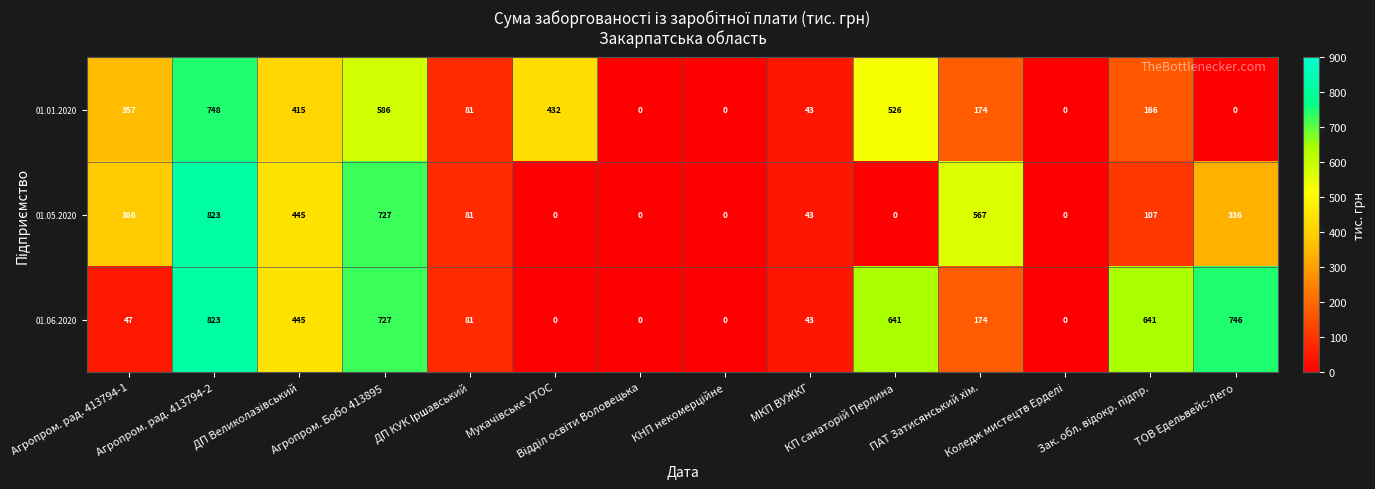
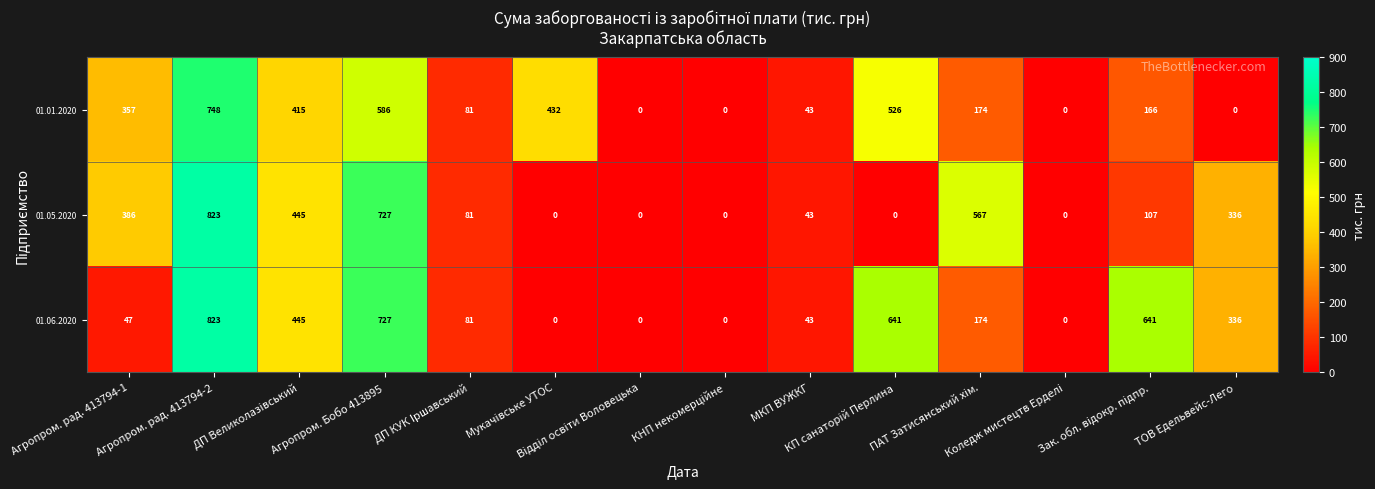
01.06.2020, ТОВ Едельвейс-Лего: 746 -> 336
